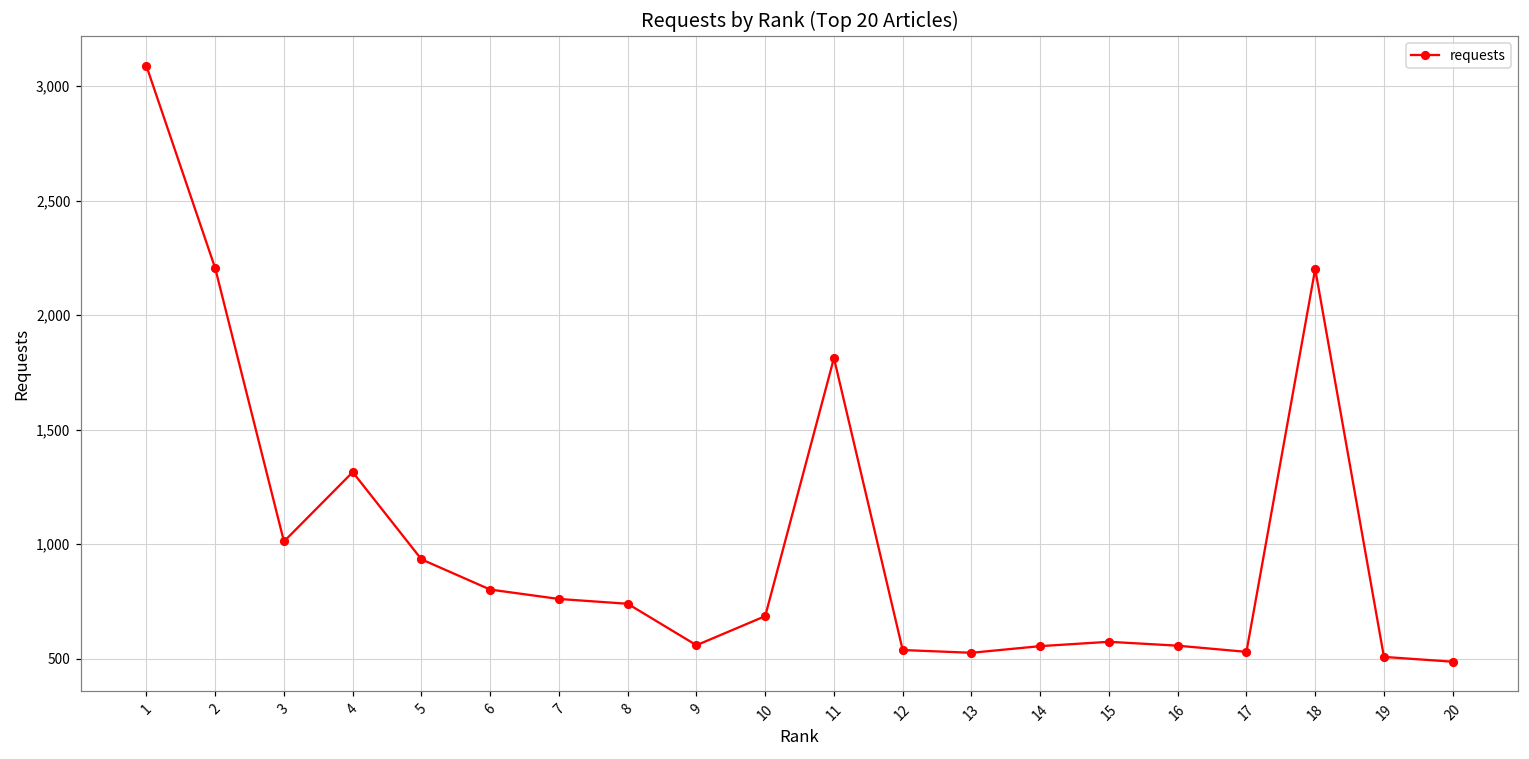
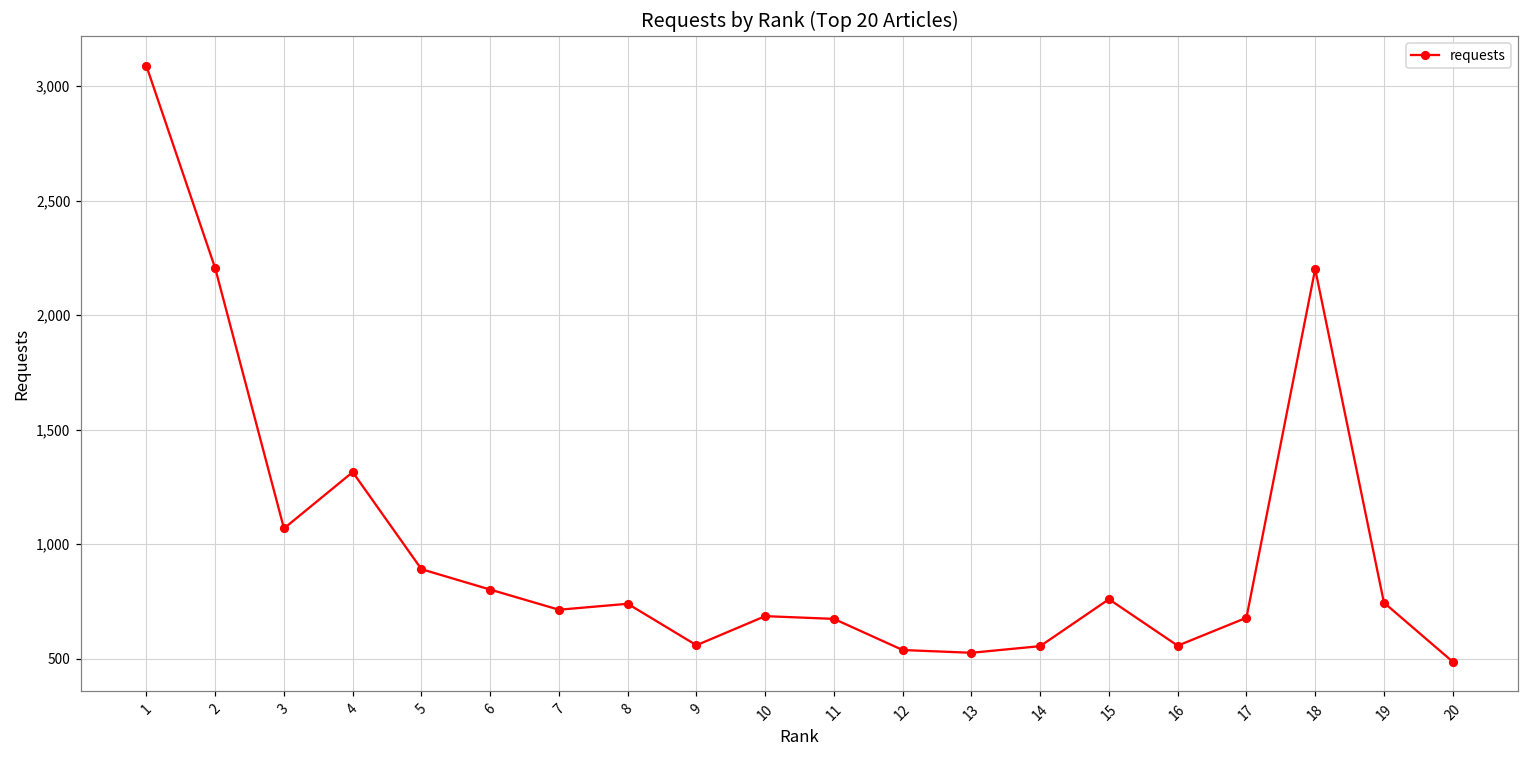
3: 1,010 -> 1,070
5: 930 -> 890
7: 760 -> 710
11: 1,810 -> 670
15: 570 -> 760
17: 530 -> 680
19: 510 -> 740
